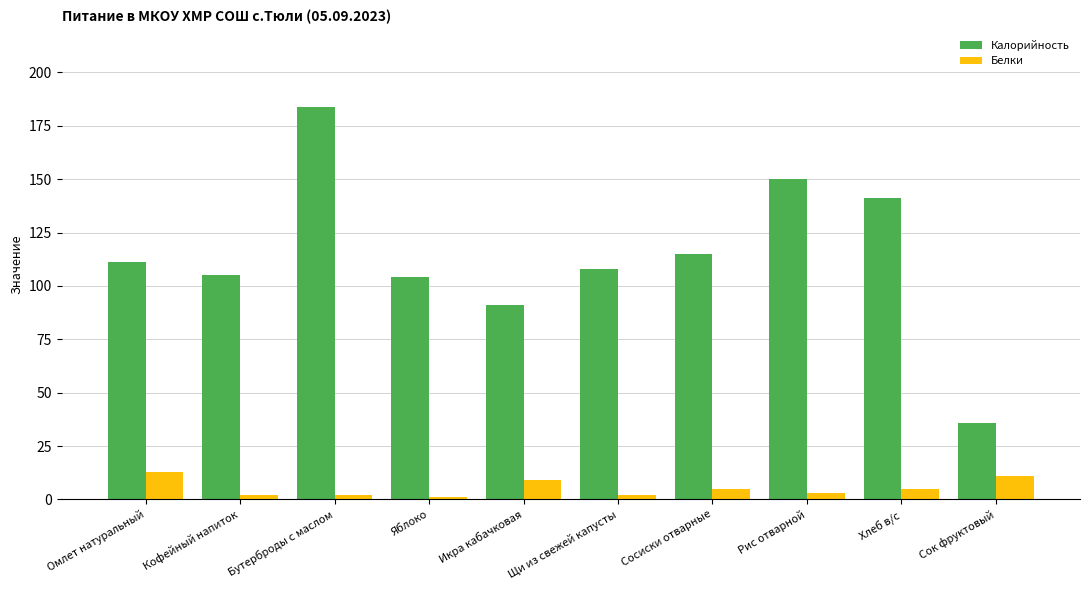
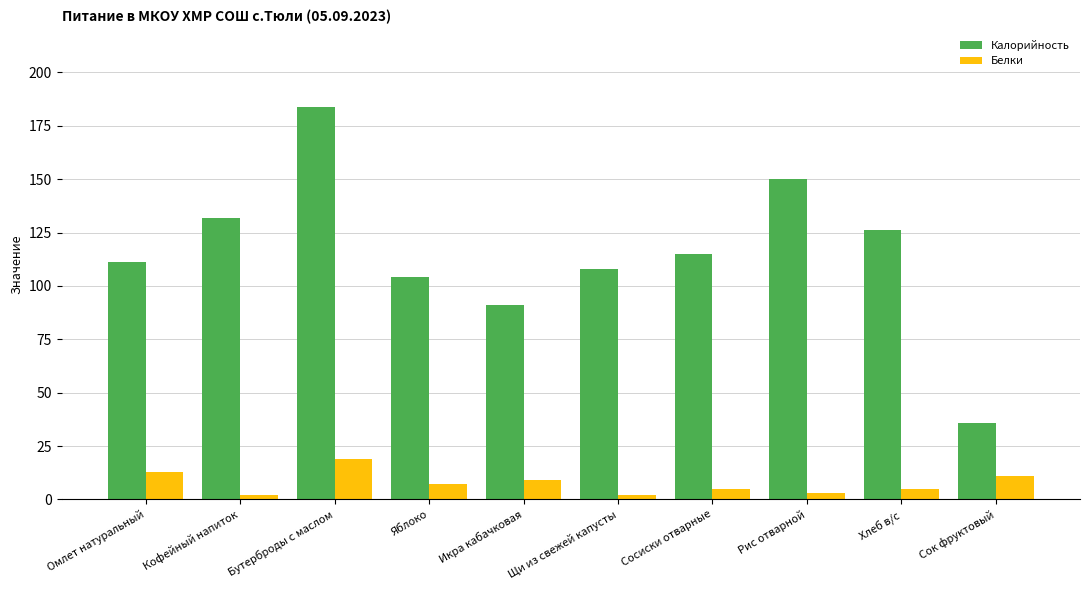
Калорийность, Кофейный напиток: 105 -> 132
Белки, Бутерброды с маслом: 2 -> 19
Белки, Яблоко: 1 -> 7
Калорийность, Хлеб в/с: 141 -> 126
